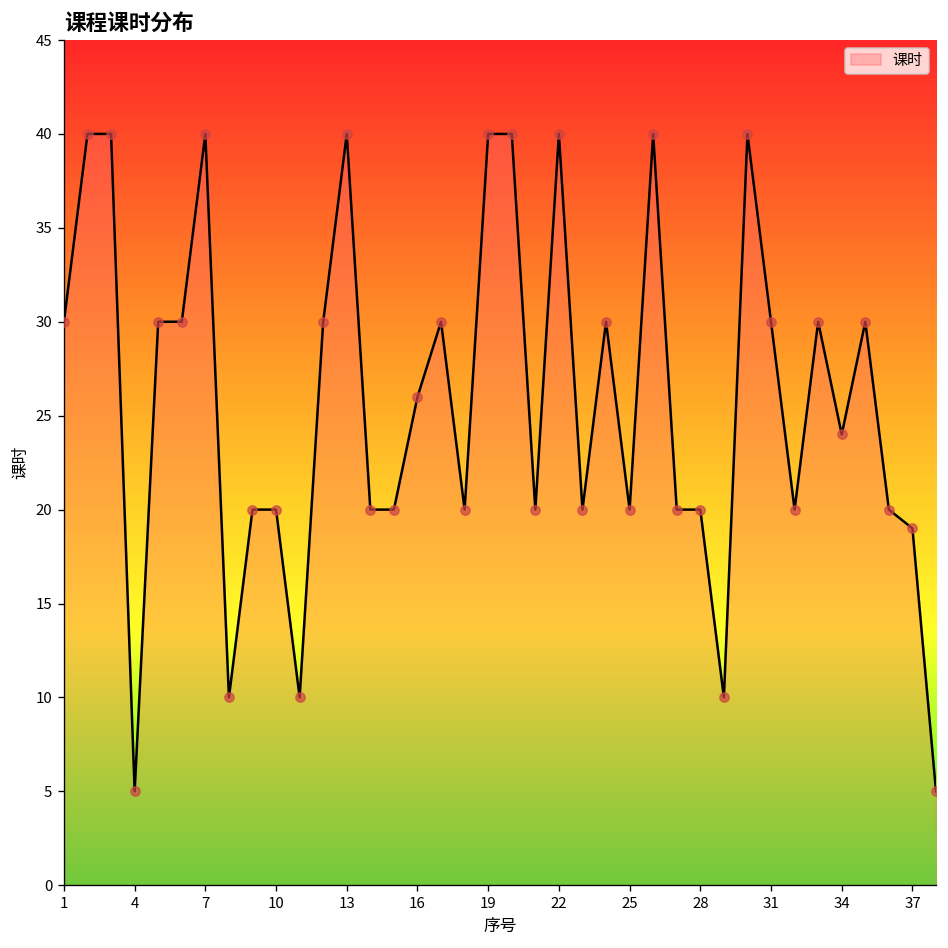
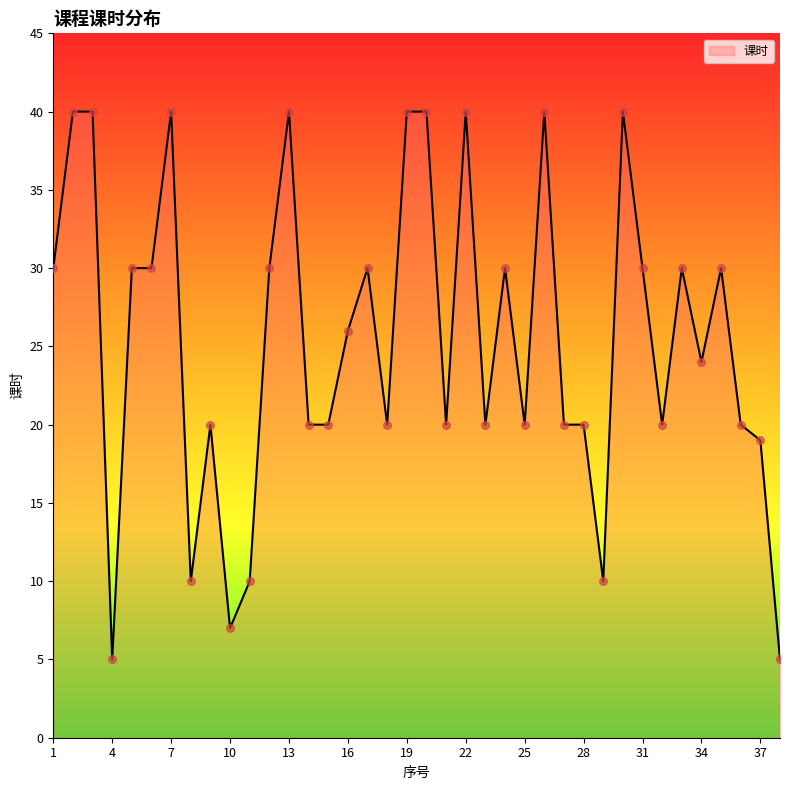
10: 20 -> 7
